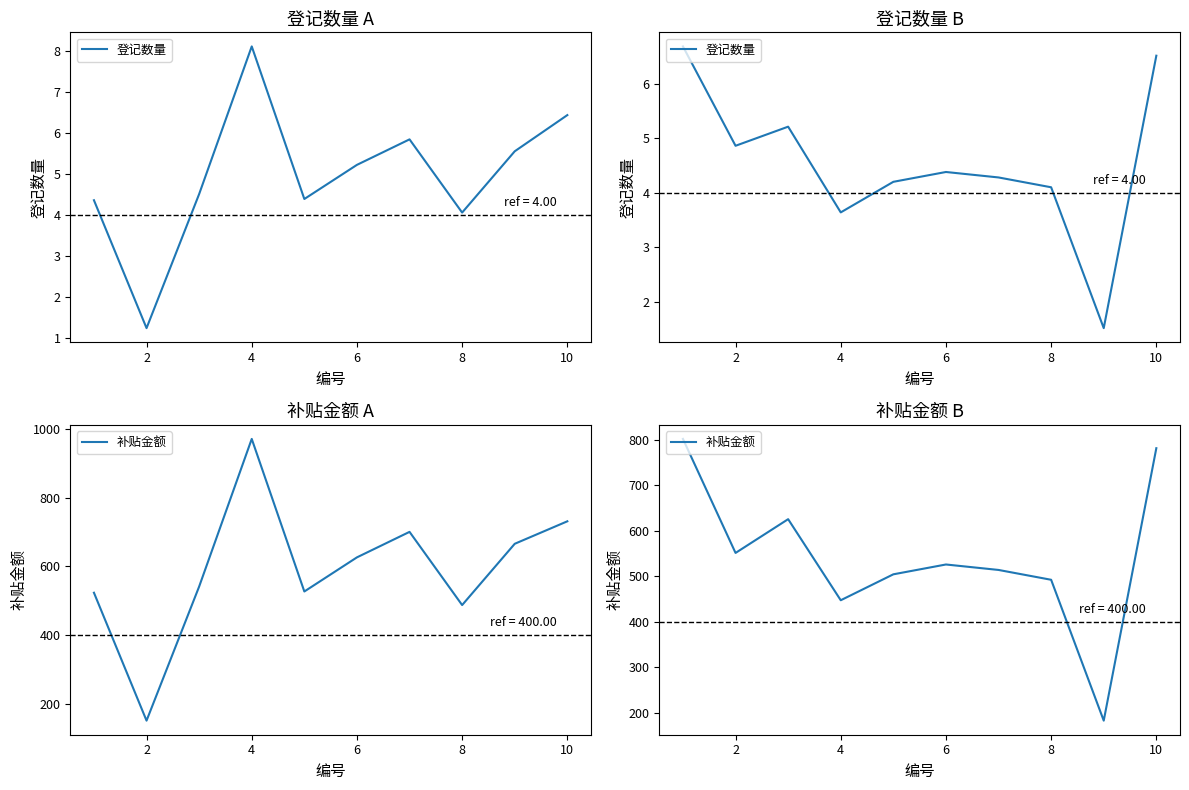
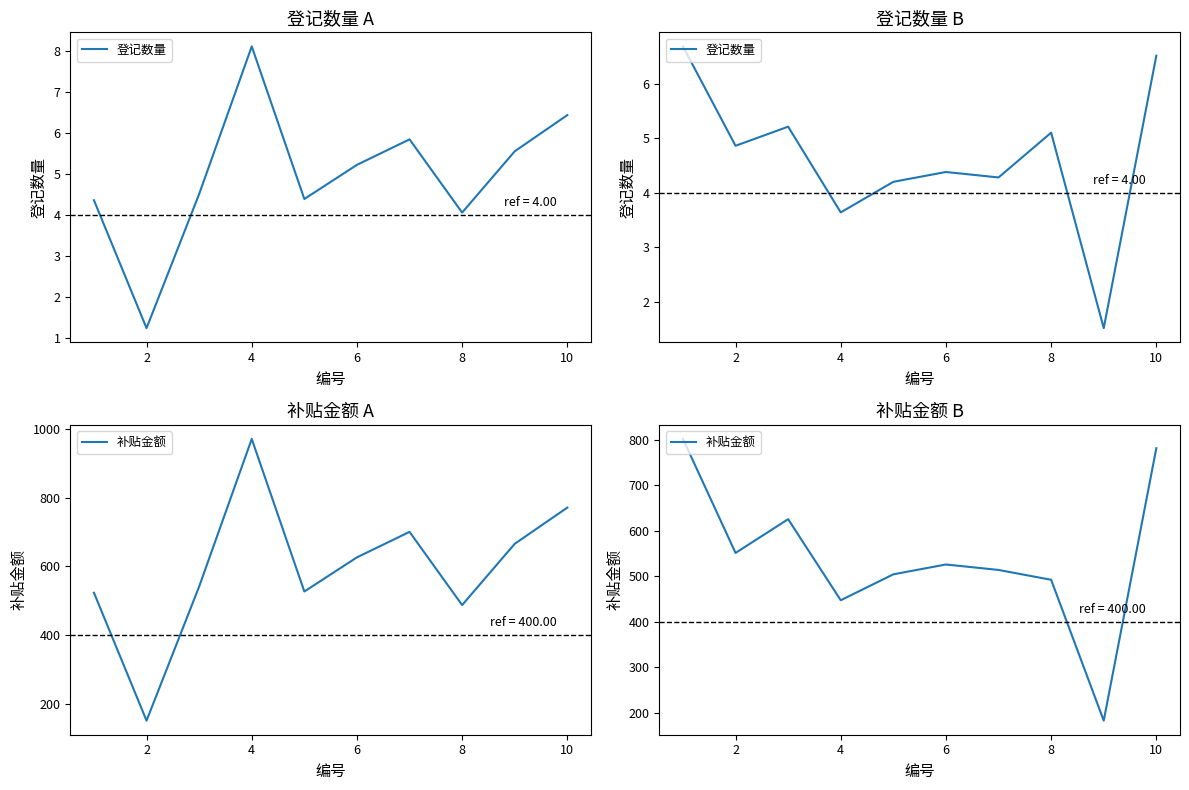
登记数量 B, 8: 4.1 -> 5.1
补贴金额 A, 10: 730 -> 770
